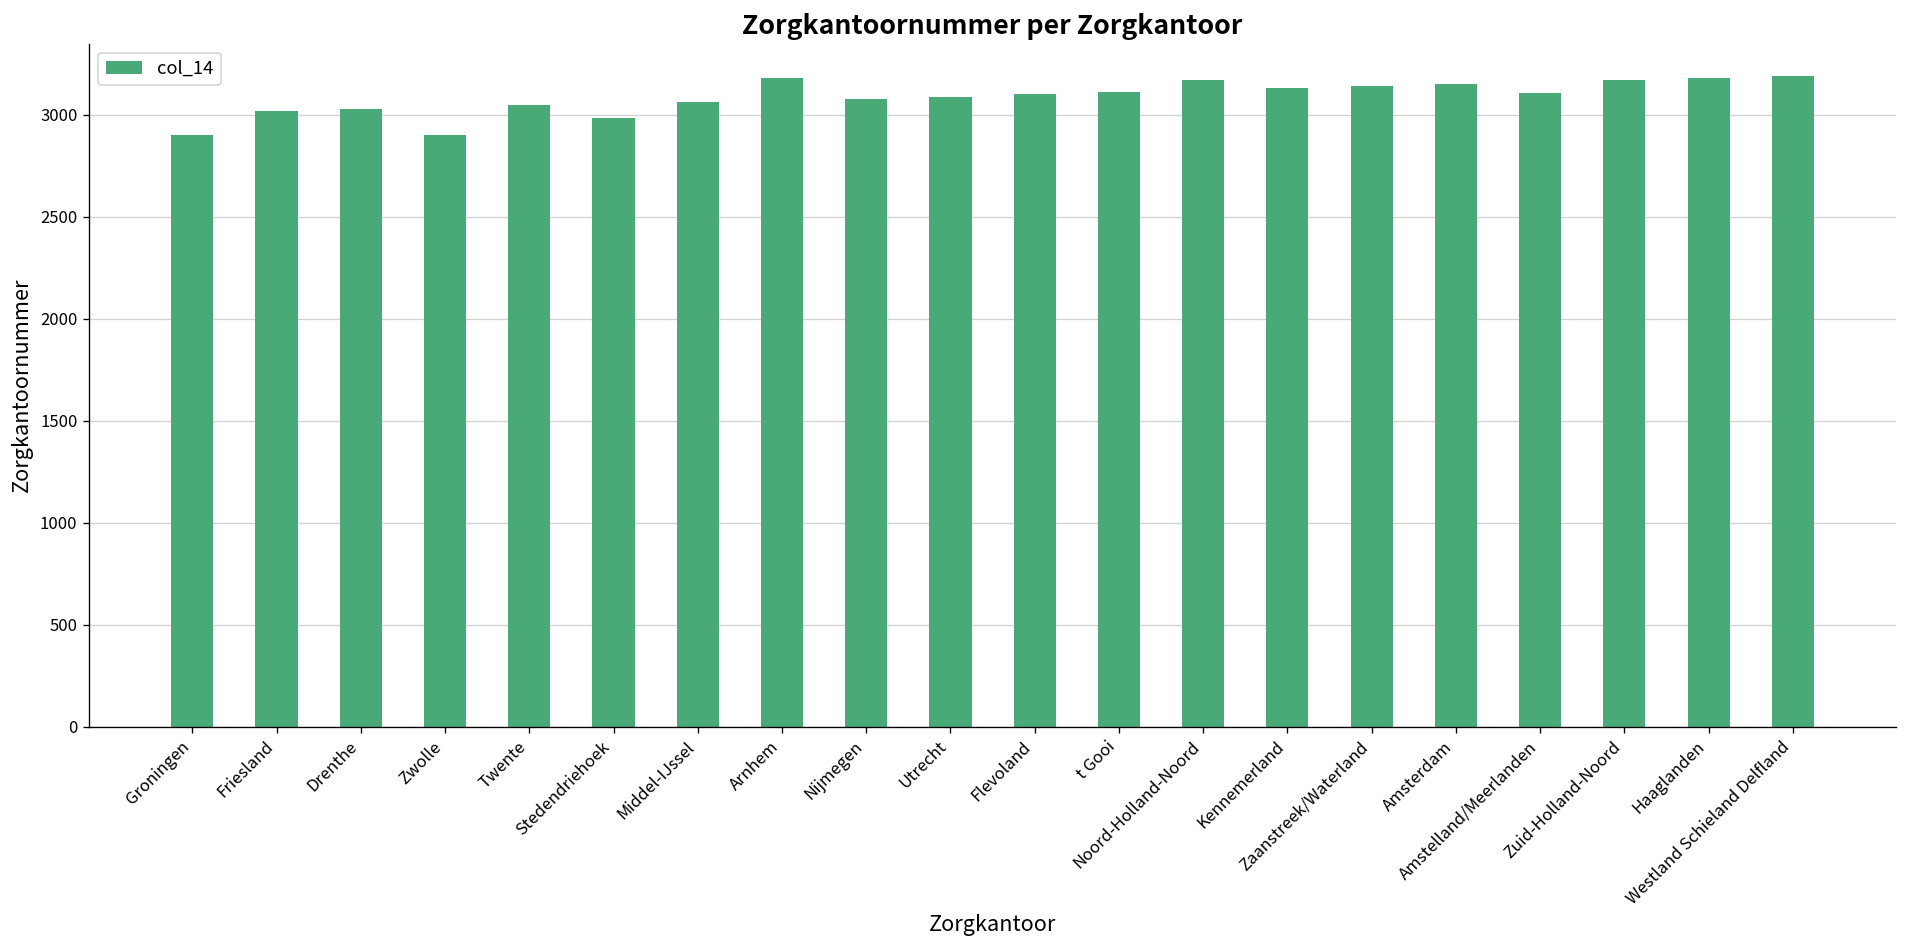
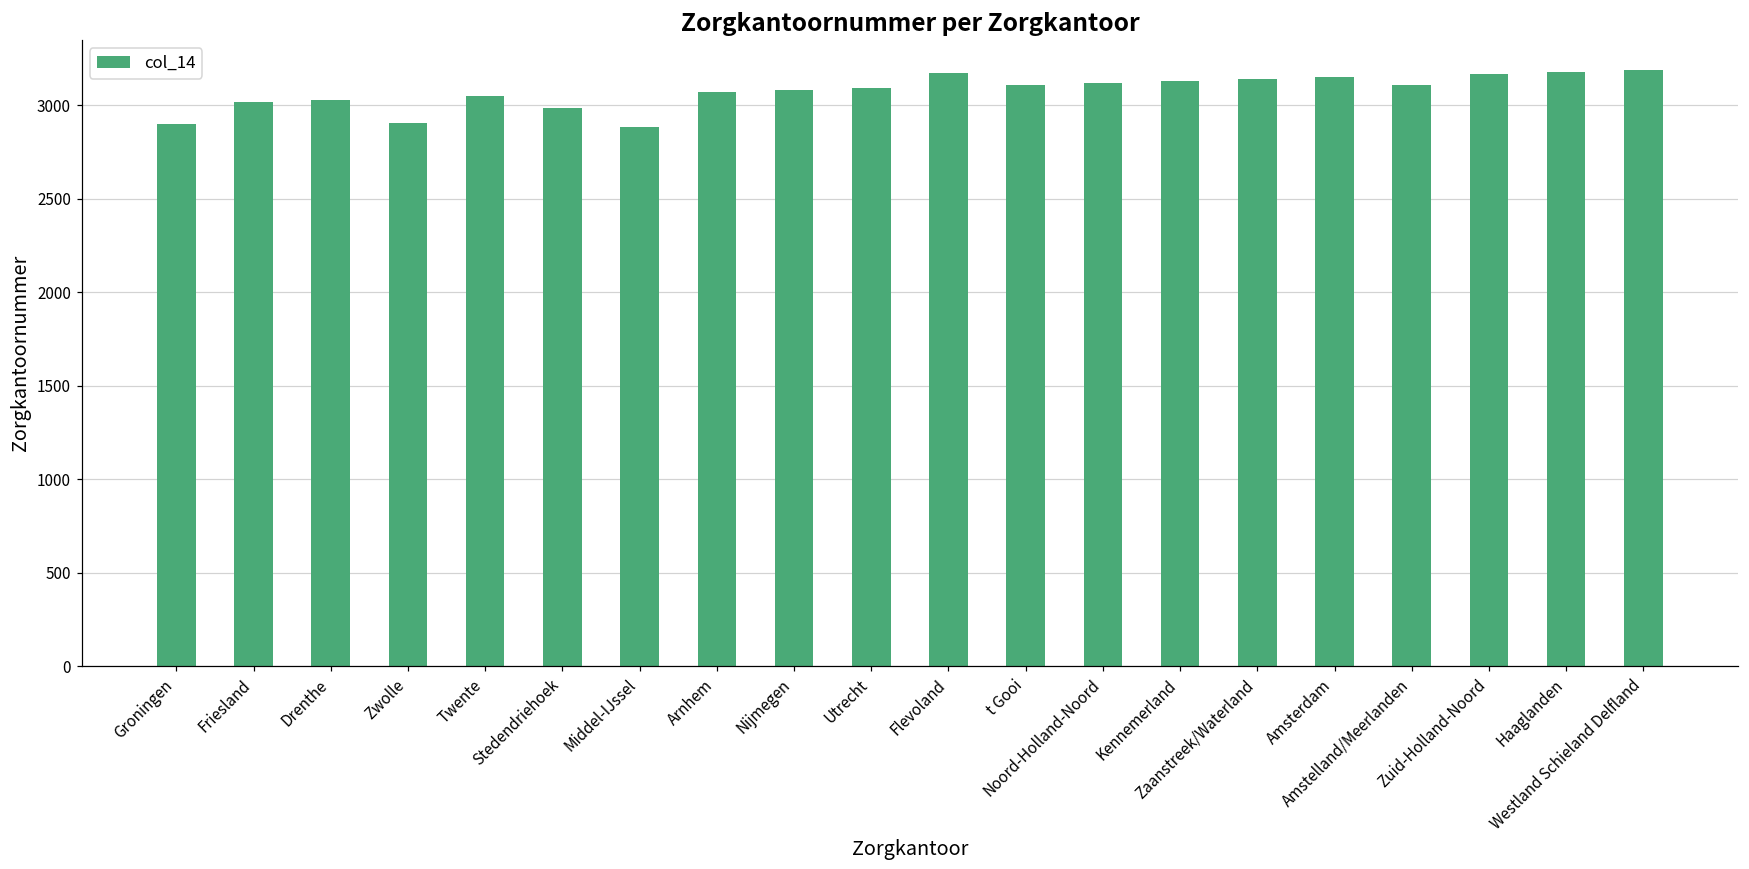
Middel-IJssel: 3060 -> 2890
Arnhem: 3180 -> 3070
Flevoland: 3100 -> 3170
Noord-Holland-Noord: 3170 -> 3120
